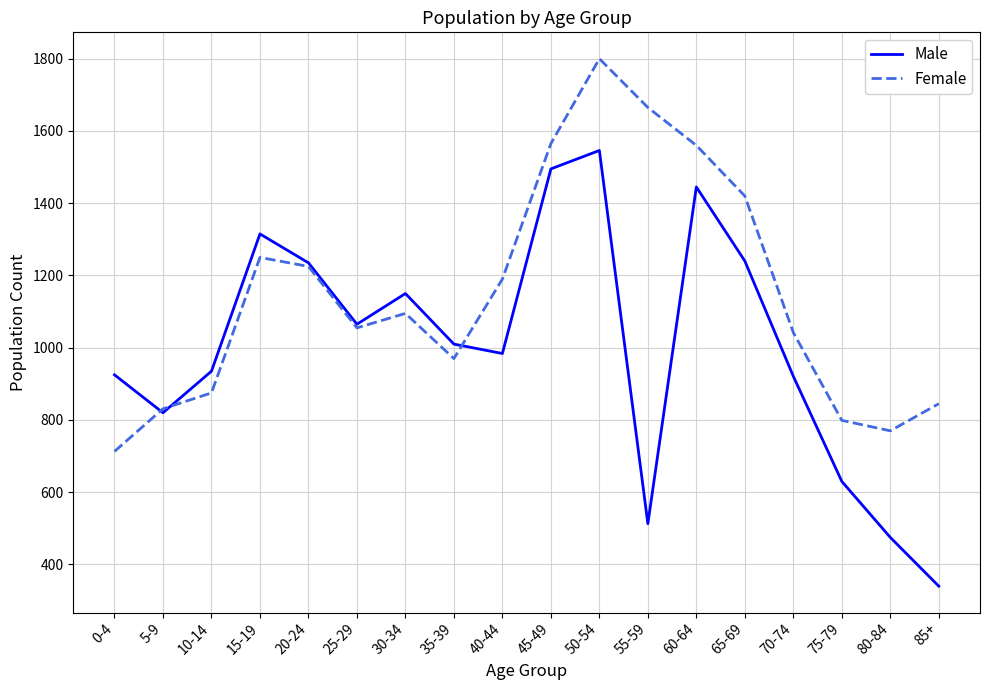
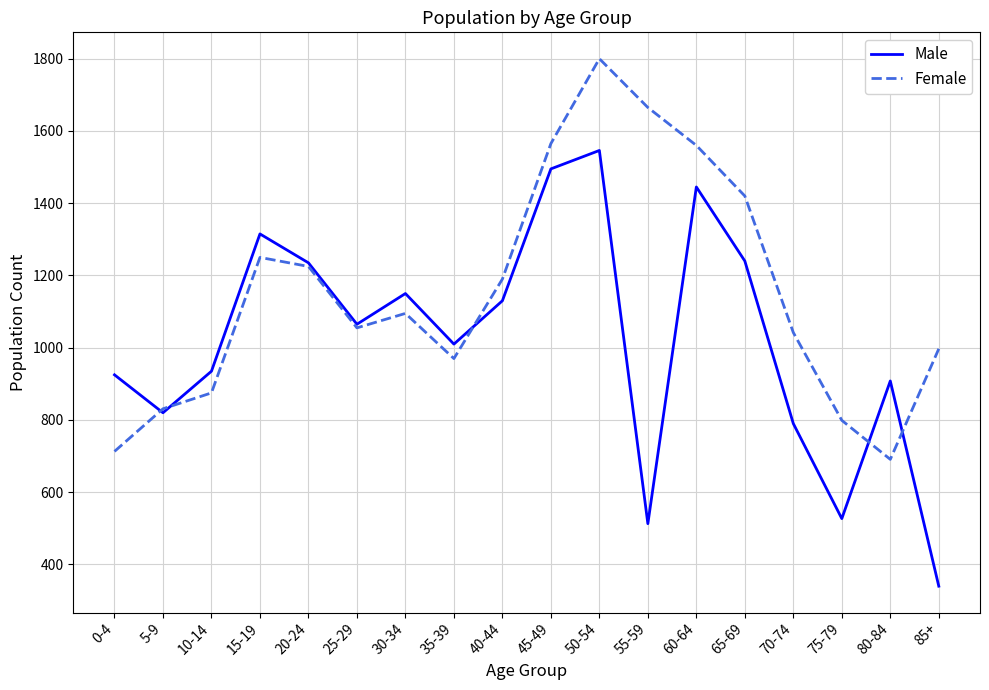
Male, 40-44: 980 -> 1130
Male, 70-74: 920 -> 790
Male, 75-79: 630 -> 530
Male, 80-84: 480 -> 910
Female, 80-84: 770 -> 690
Female, 85+: 850 -> 1000
